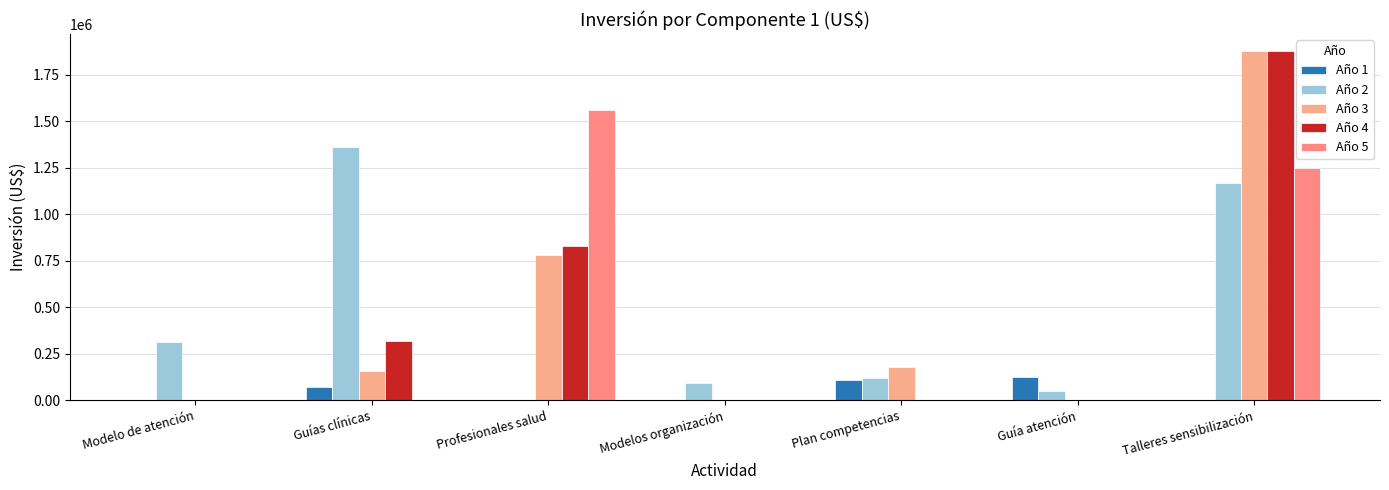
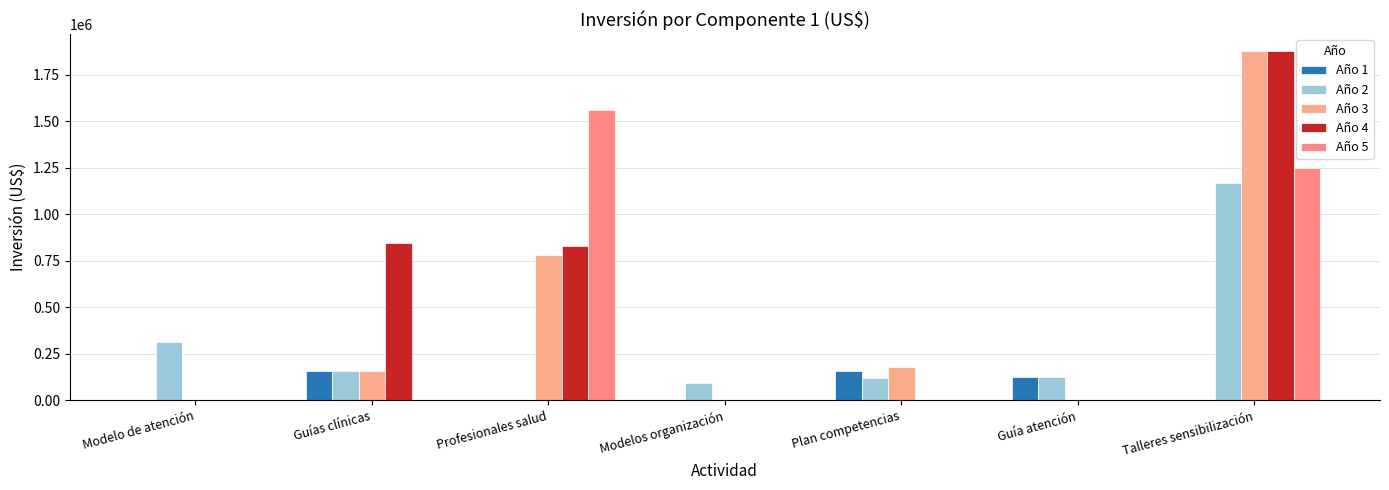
Año 1, Guías clínicas: 70000 -> 160000
Año 2, Guías clínicas: 1360000 -> 160000
Año 4, Guías clínicas: 320000 -> 840000
Año 1, Plan competencias: 110000 -> 160000
Año 2, Guía atención: 50000 -> 130000
